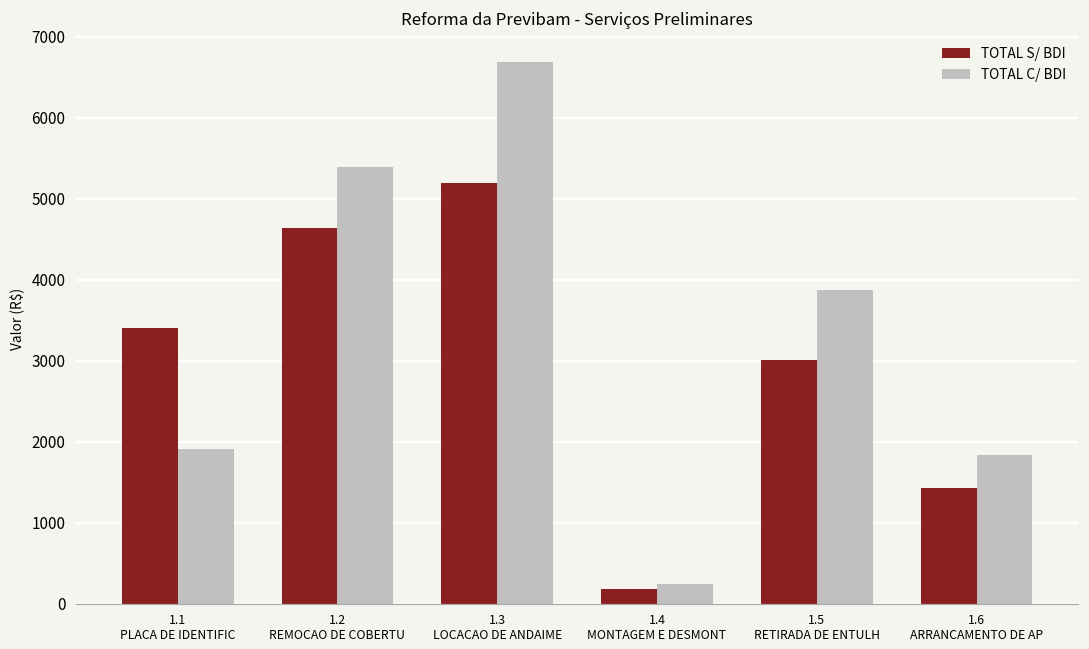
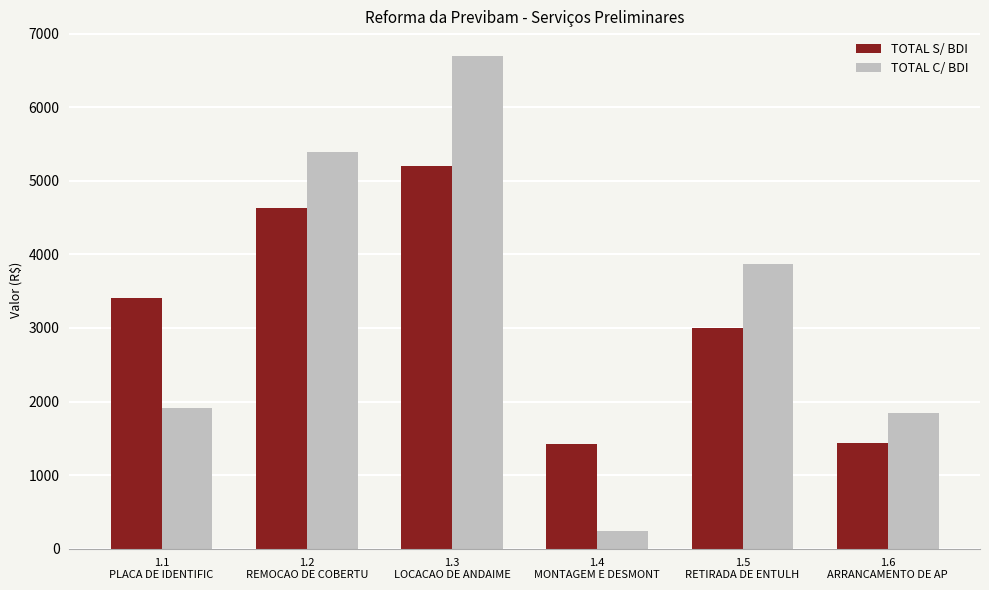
TOTAL S/ BDI, 1.4 MONTAGEM E DESMONT: 200 -> 1400
